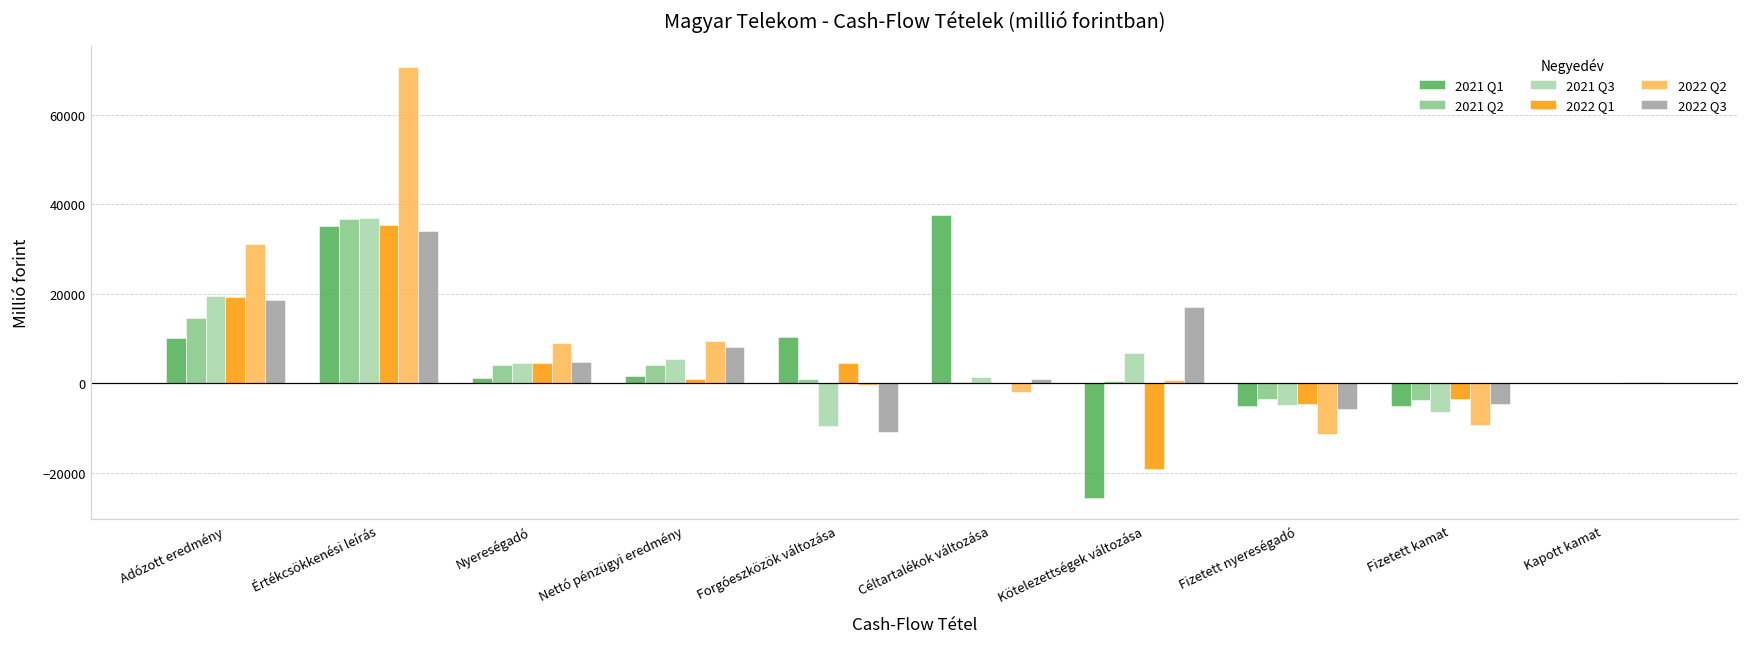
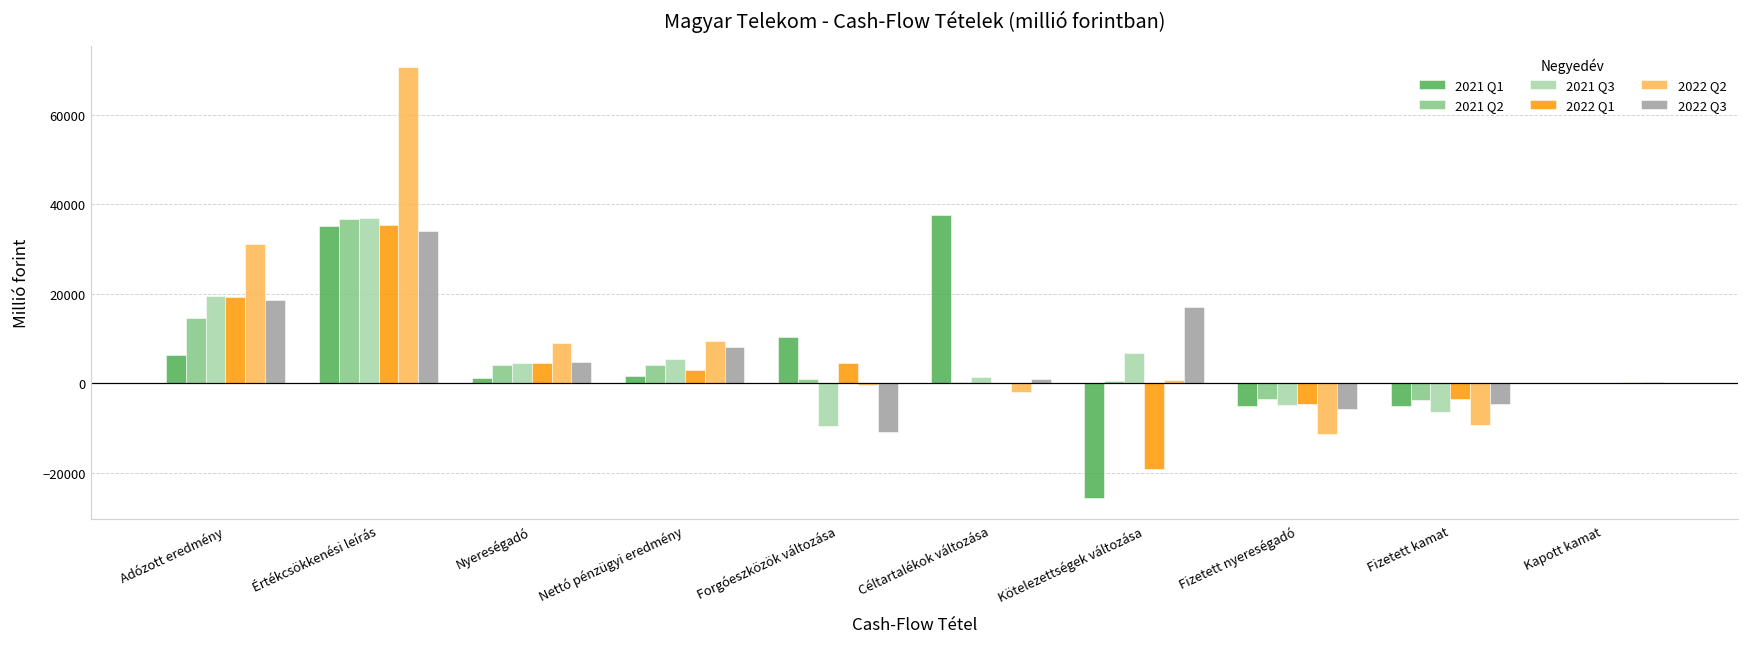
2021 Q1, Adózott eredmény: 10000 -> 6000
2022 Q1, Nettó pénzügyi eredmény: 1000 -> 3000
